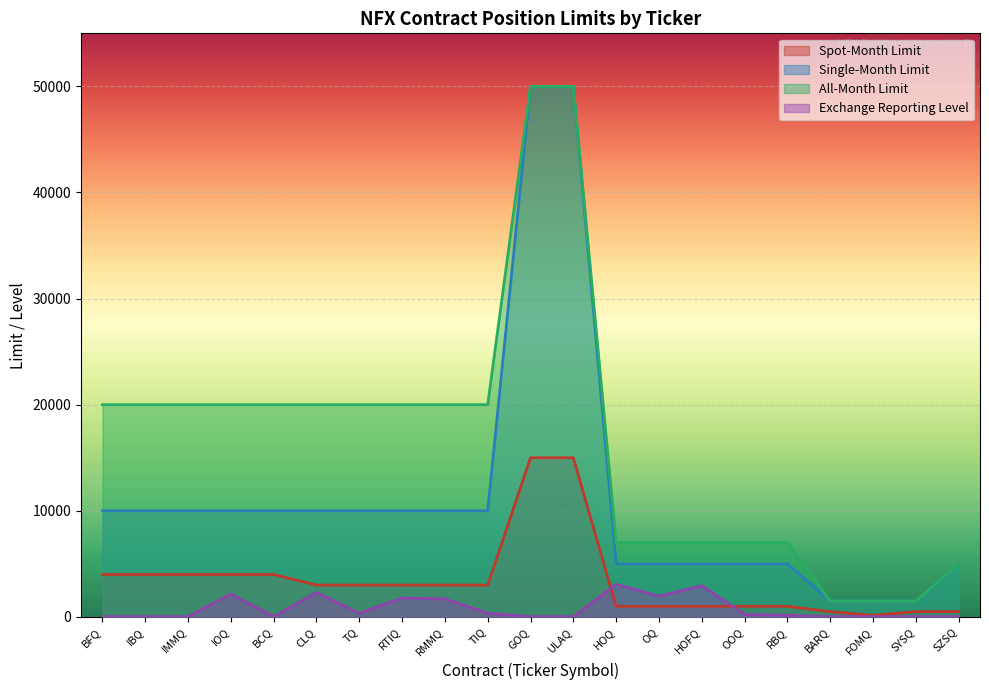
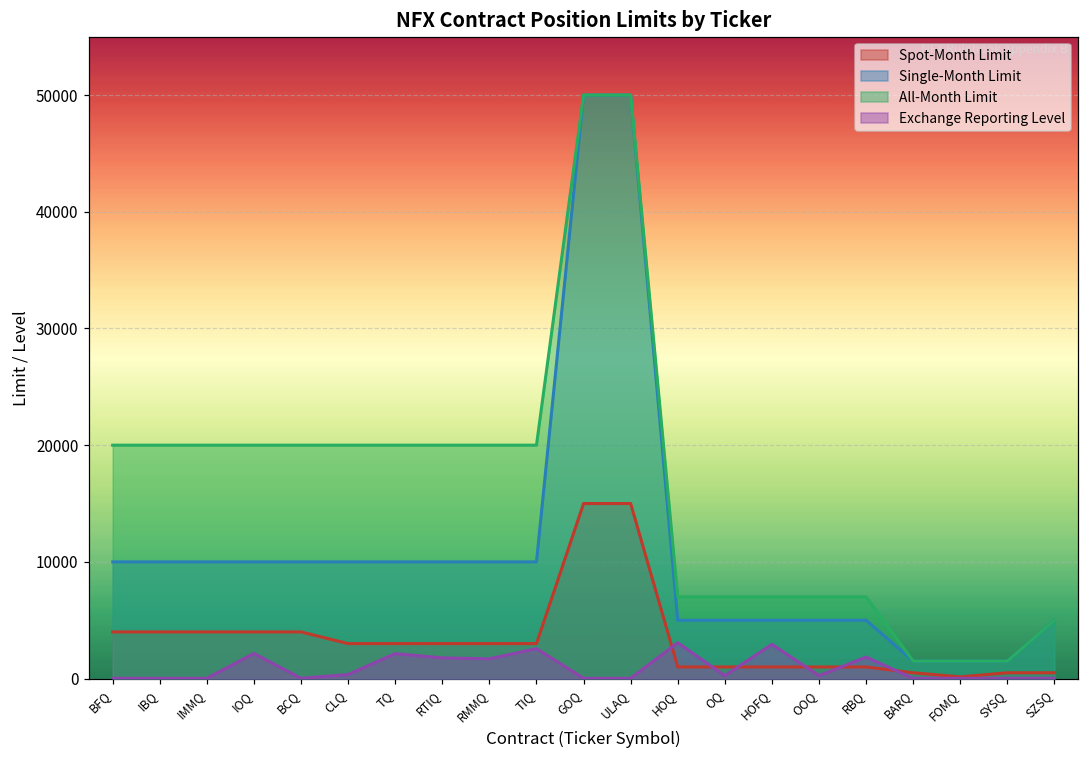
Exchange Reporting Level, CLQ: 2300 -> 400
Exchange Reporting Level, TQ: 400 -> 2100
Exchange Reporting Level, TIQ: 400 -> 2600
Exchange Reporting Level, OQ: 2000 -> 300
Exchange Reporting Level, RBQ: 200 -> 1800
